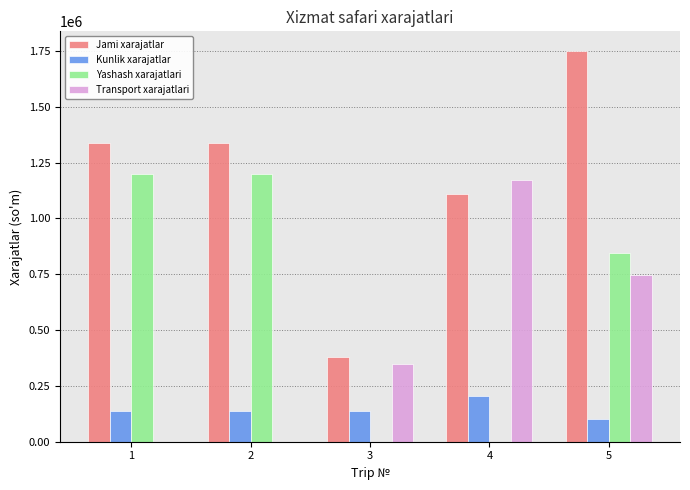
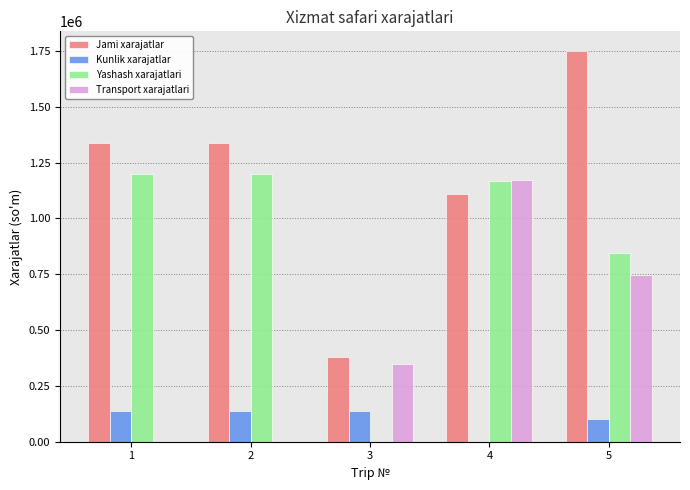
Kunlik xarajatlar, 4: 200000 -> 0
Yashash xarajatlari, 4: 0 -> 1170000
